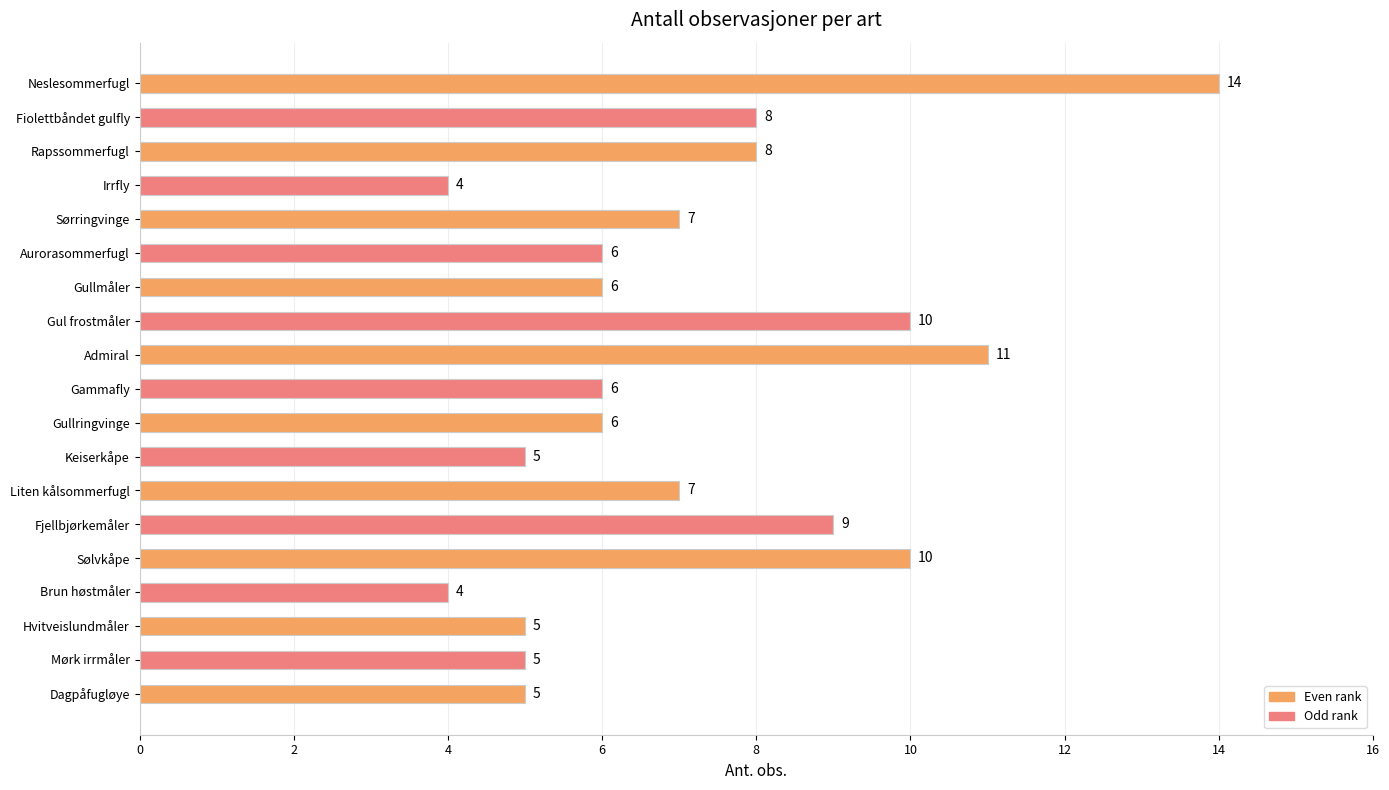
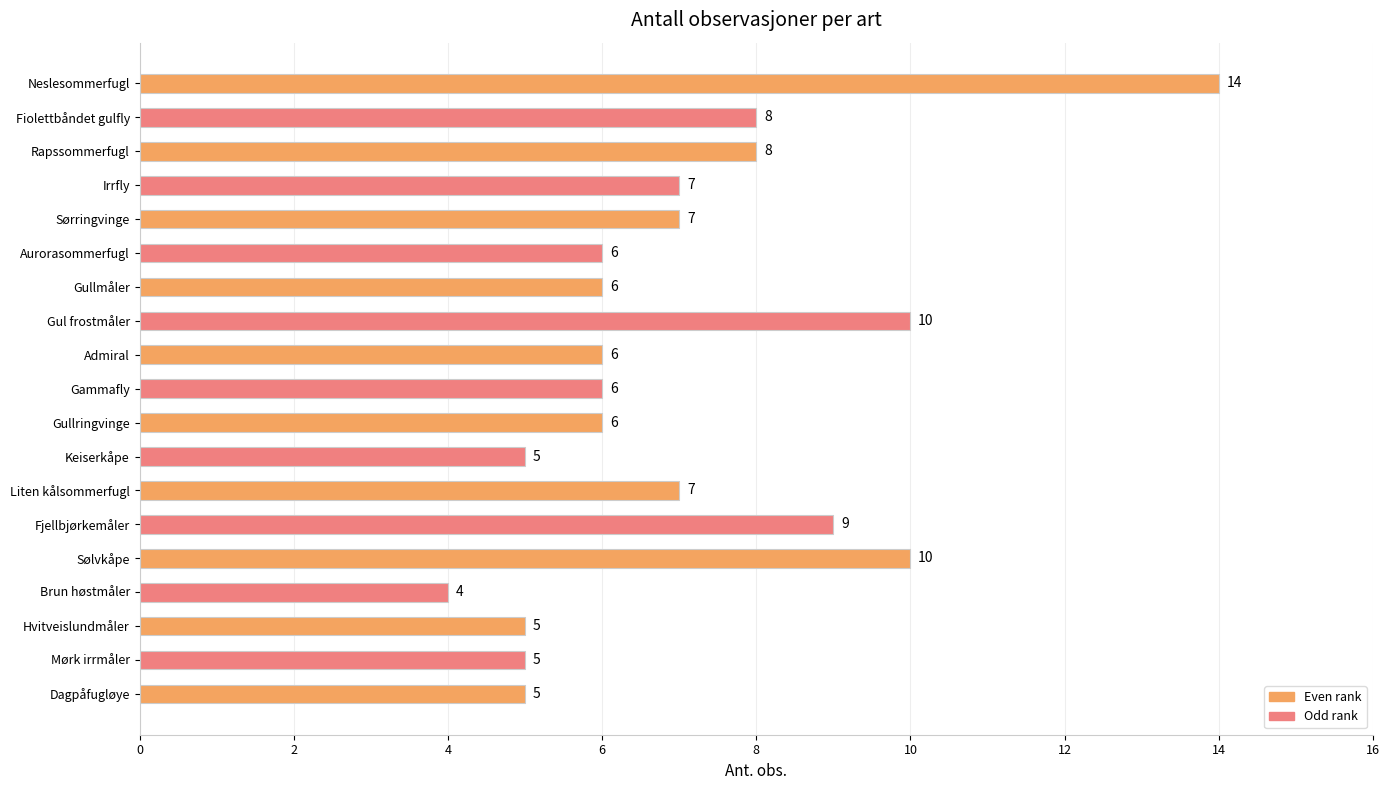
Irrfly: 4 -> 7
Admiral: 11 -> 6
